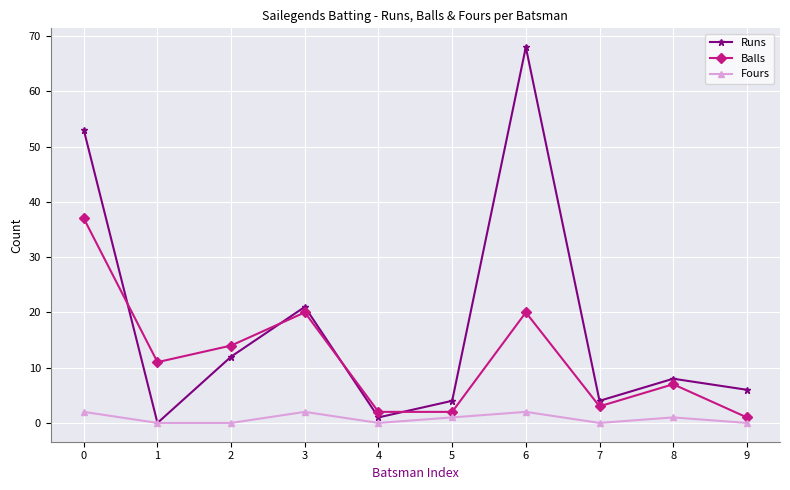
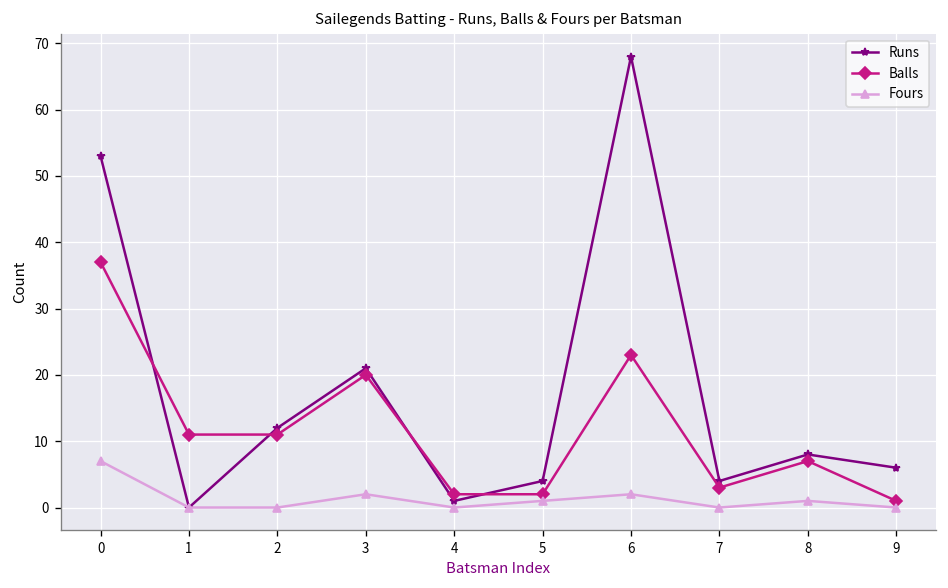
Fours, 0: 2 -> 7
Balls, 2: 14 -> 11
Balls, 6: 20 -> 23
